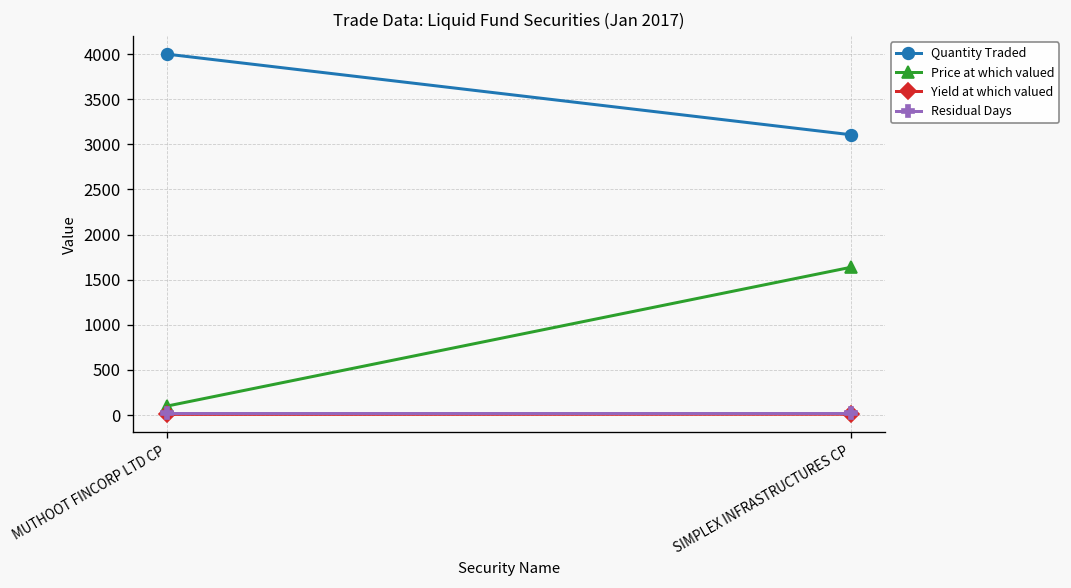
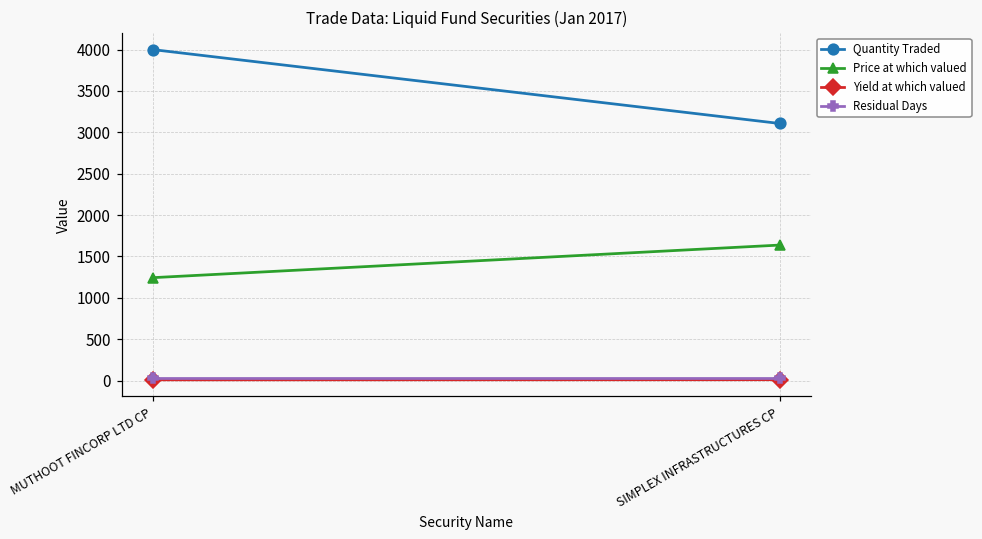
Price at which valued, MUTHOOT FINCORP LTD CP: 100 -> 1200
